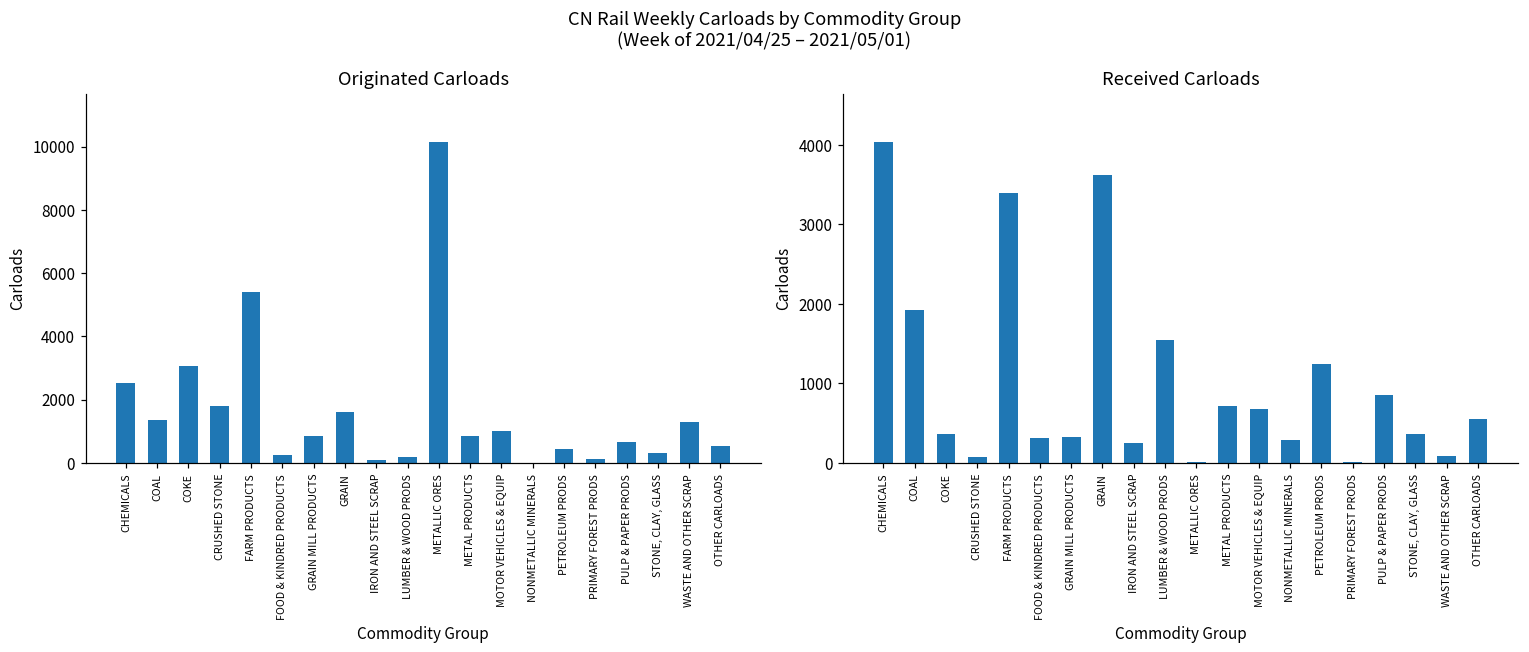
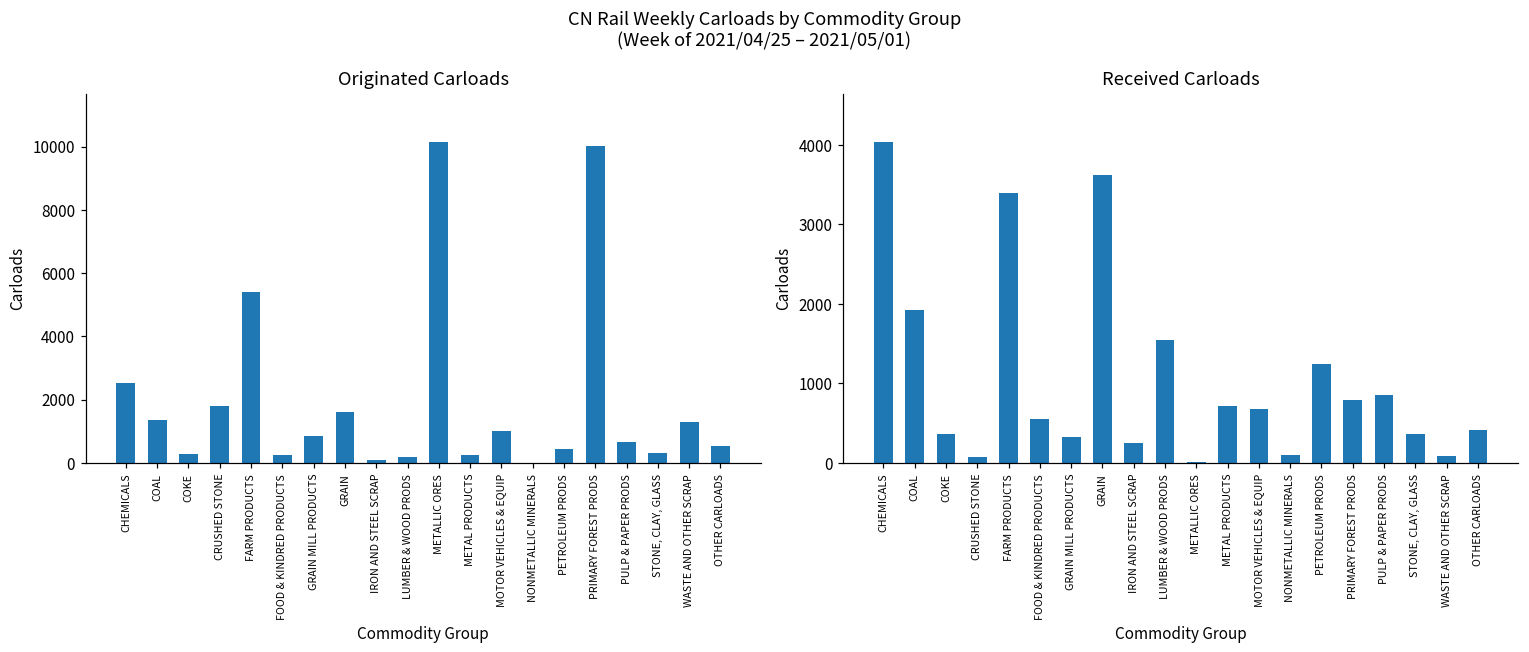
Originated Carloads, COKE: 3100 -> 300
Originated Carloads, METAL PRODUCTS: 900 -> 200
Originated Carloads, PRIMARY FOREST PRODS: 100 -> 10000
Received Carloads, FOOD & KINDRED PRODUCTS: 300 -> 600
Received Carloads, NONMETALLIC MINERALS: 300 -> 100
Received Carloads, PRIMARY FOREST PRODS: 0 -> 800
Received Carloads, OTHER CARLOADS: 600 -> 400
